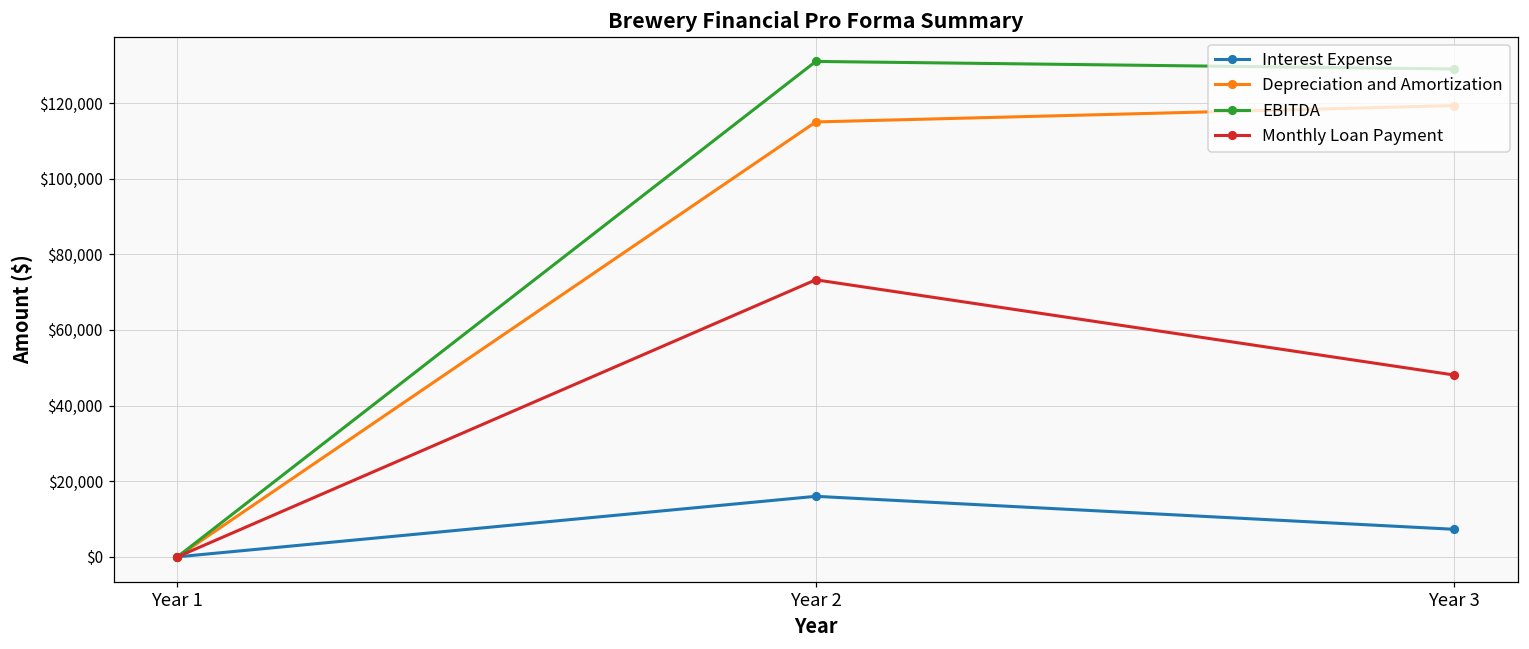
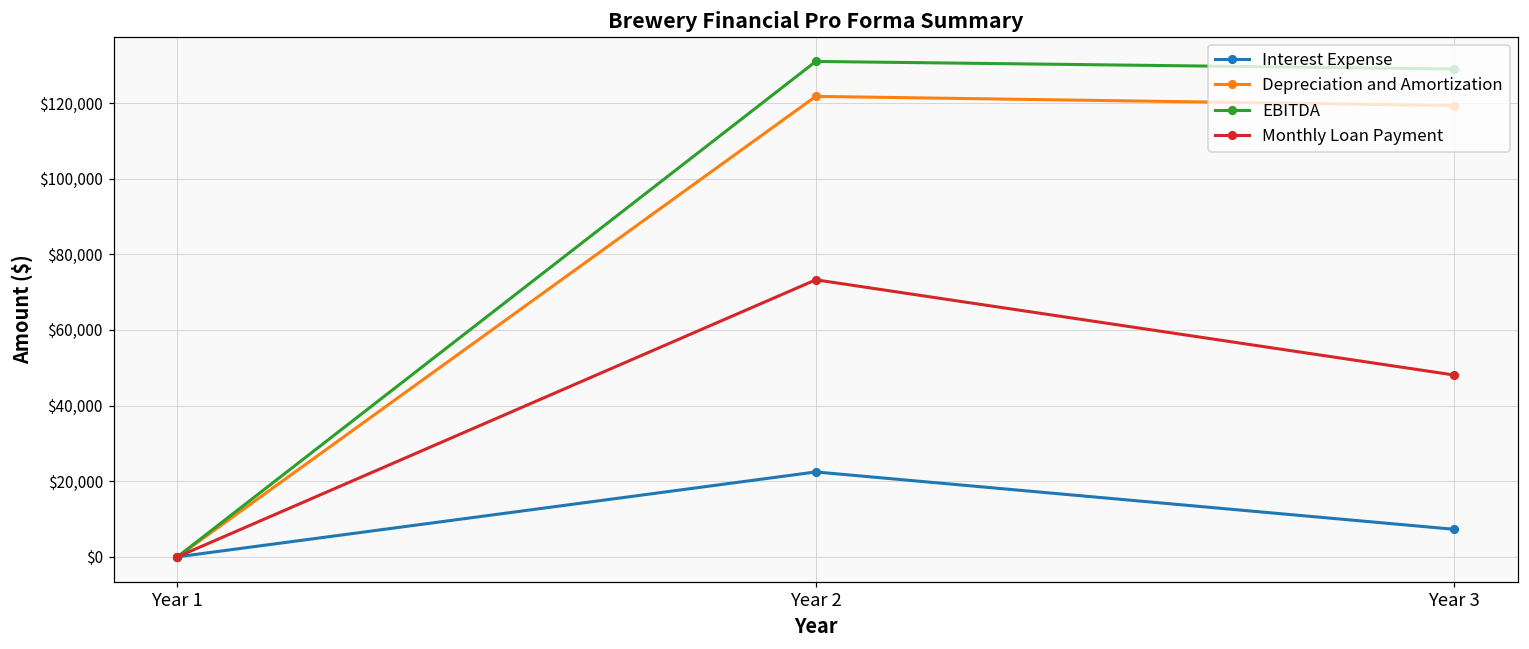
Interest Expense, Year 2: $16,000 -> $22,000
Depreciation and Amortization, Year 2: $115,000 -> $122,000
